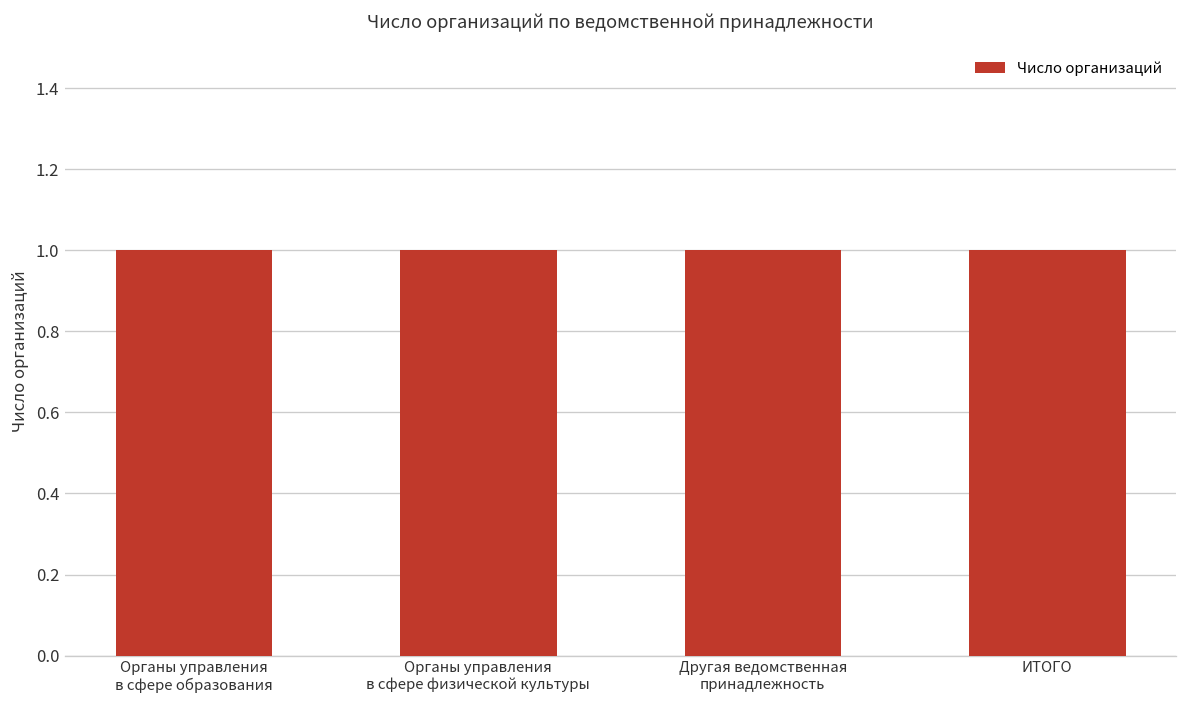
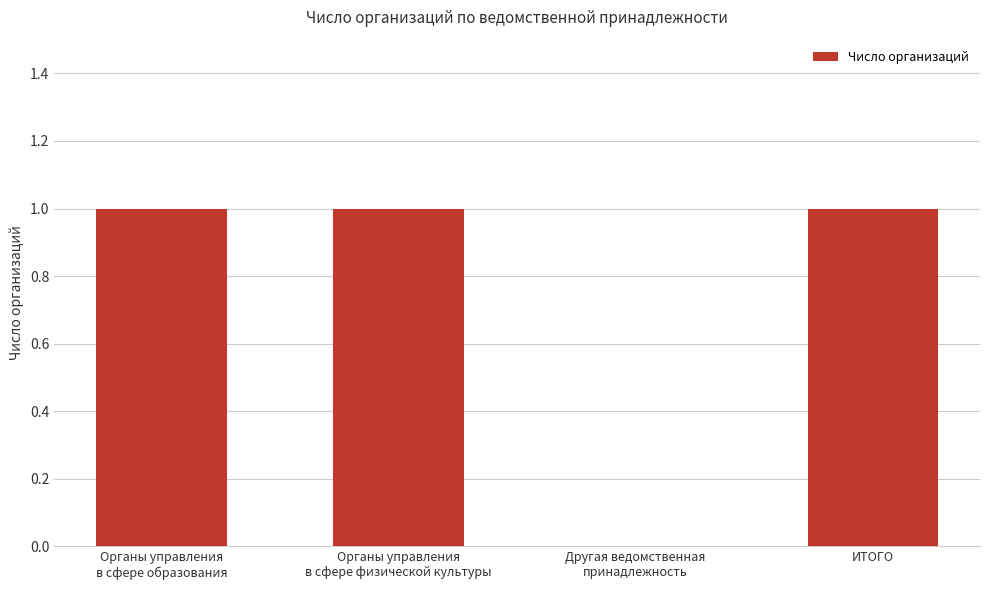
Другая ведомственная принадлежность: 1 -> 0
